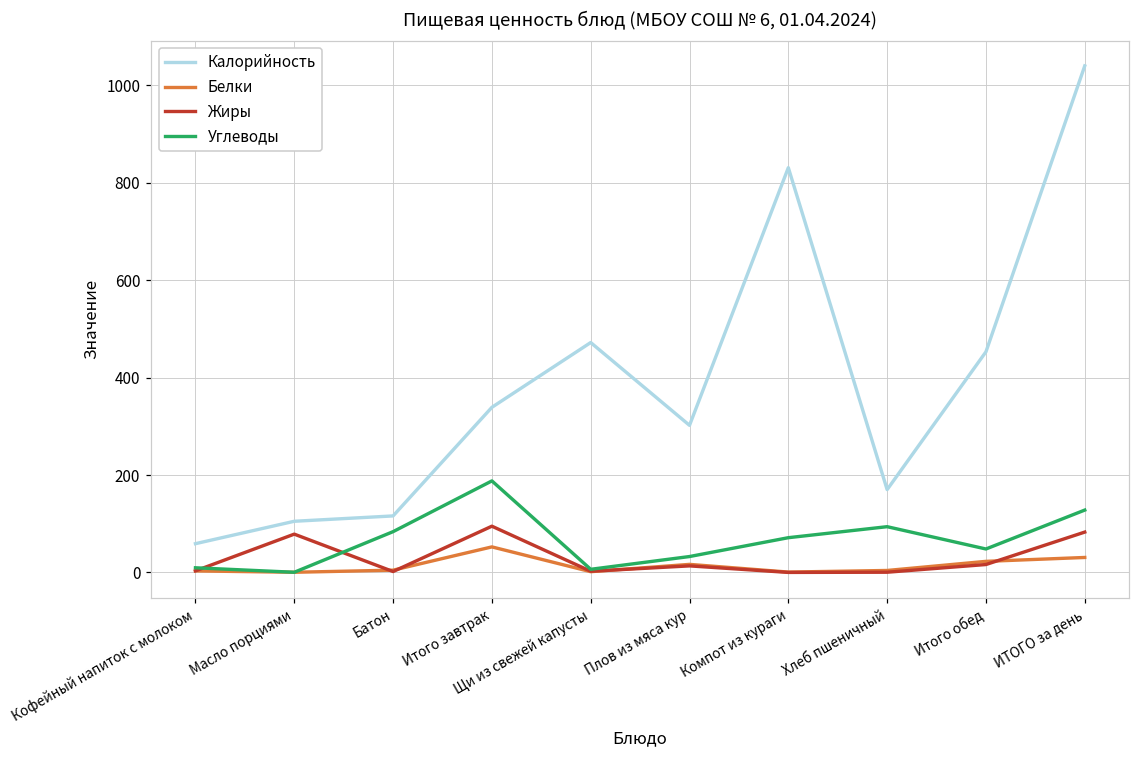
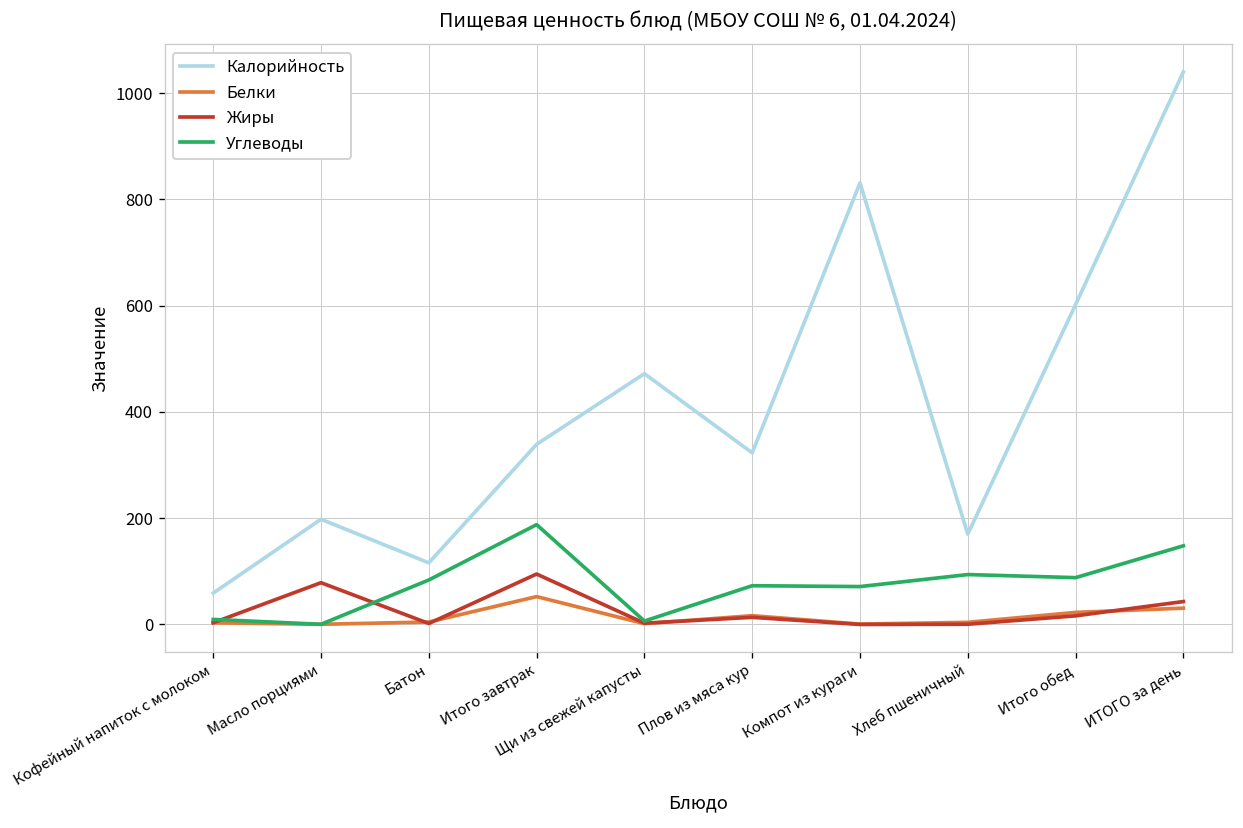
Калорийность, Масло порциями: 110 -> 200
Калорийность, Плов из мяса кур: 300 -> 320
Углеводы, Плов из мяса кур: 30 -> 70
Калорийность, Итого обед: 450 -> 600
Углеводы, Итого обед: 50 -> 90
Жиры, ИТОГО за день: 80 -> 40
Углеводы, ИТОГО за день: 130 -> 150
